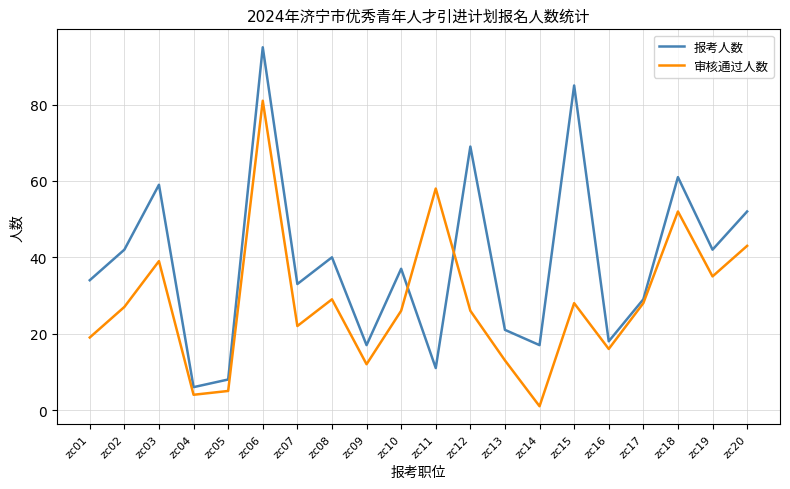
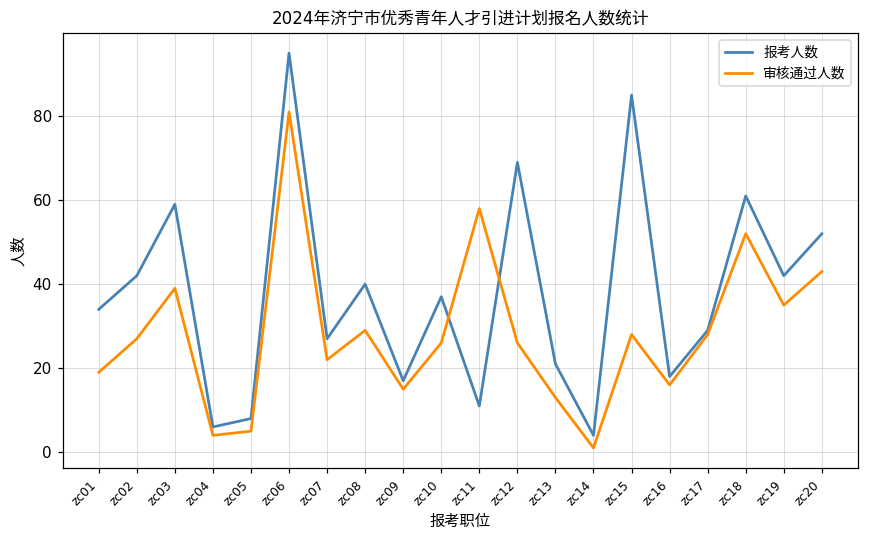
报考人数, zc07: 33 -> 27
审核通过人数, zc09: 12 -> 15
报考人数, zc14: 17 -> 4
